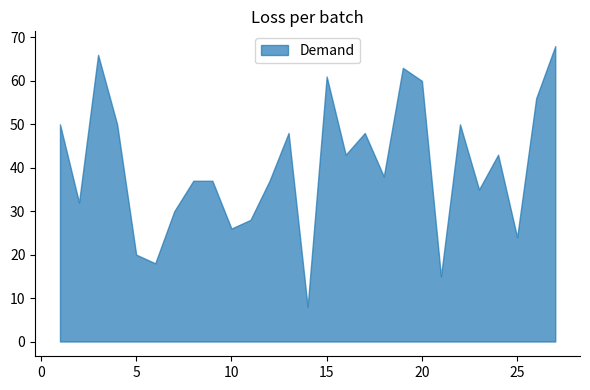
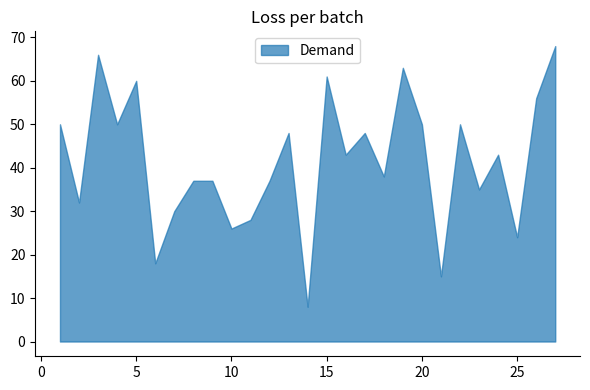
5: 20 -> 60
20: 60 -> 50
